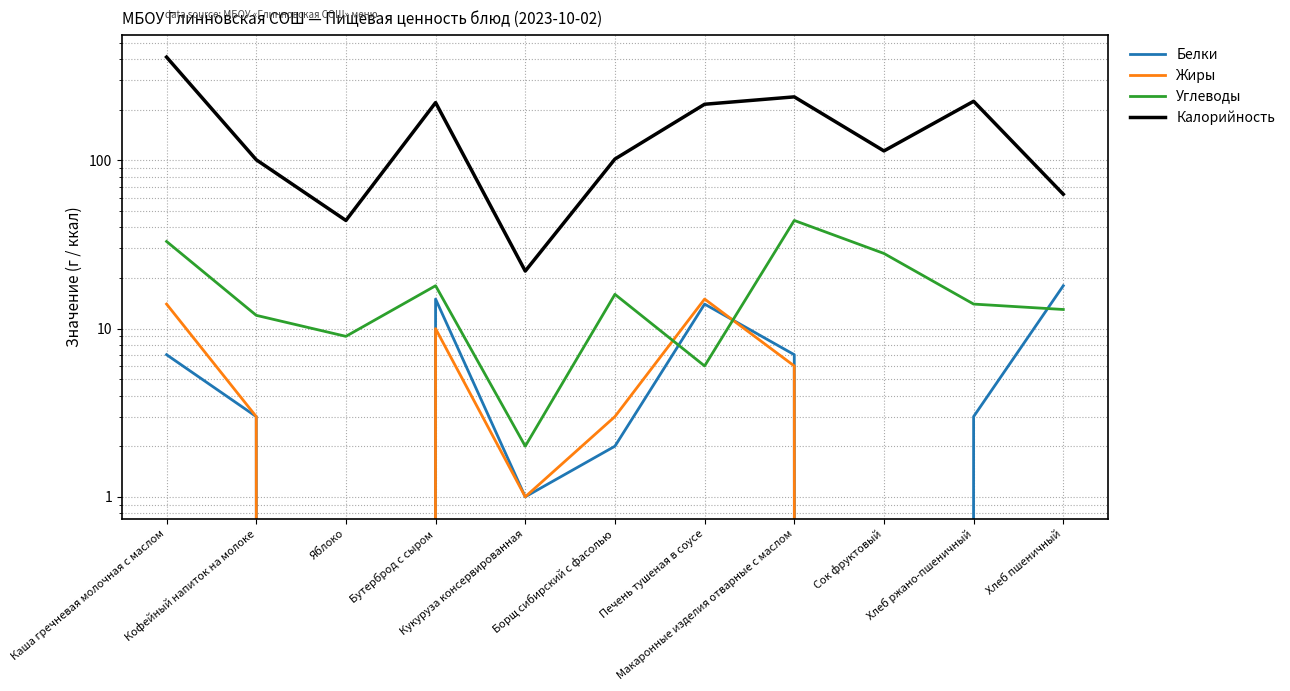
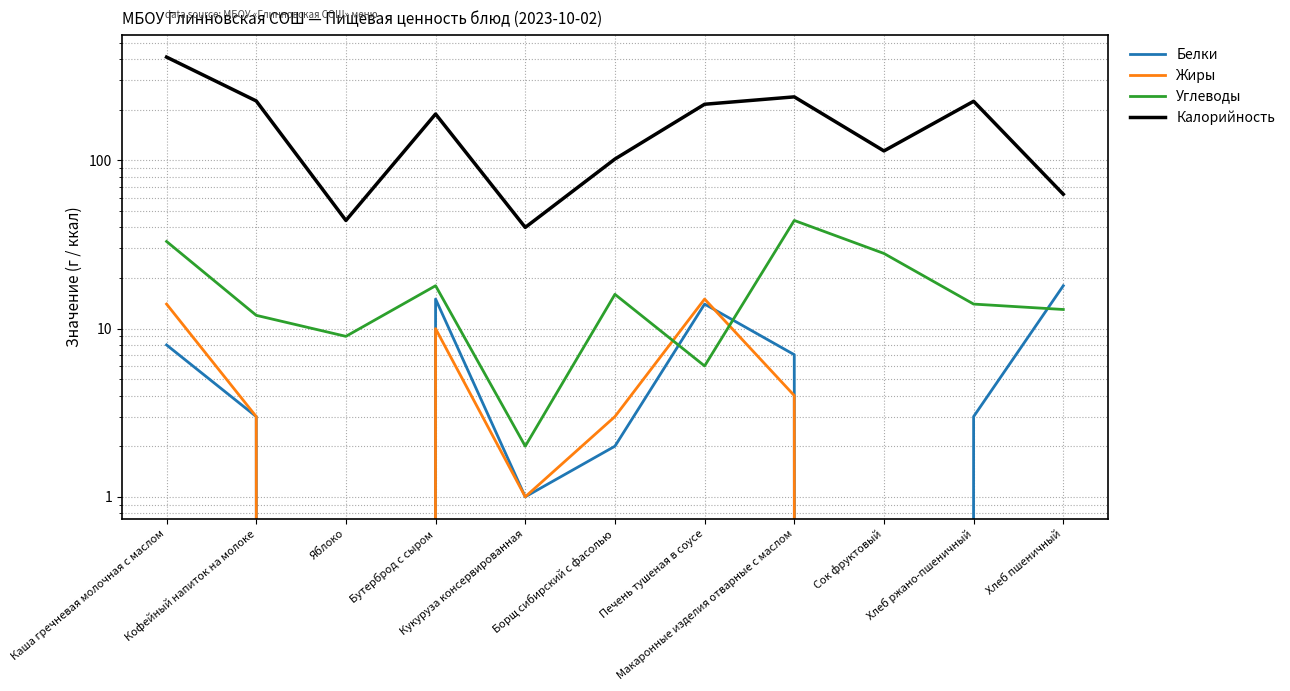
Белки, Каша гречневая молочная с маслом: 7 -> 8
Калорийность, Кофейный напиток на молоке: 100 -> 230
Калорийность, Бутерброд с сыром: 220 -> 190
Калорийность, Кукуруза консервированная: 22 -> 40
Жиры, Макаронные изделия отварные с маслом: 6 -> 4
